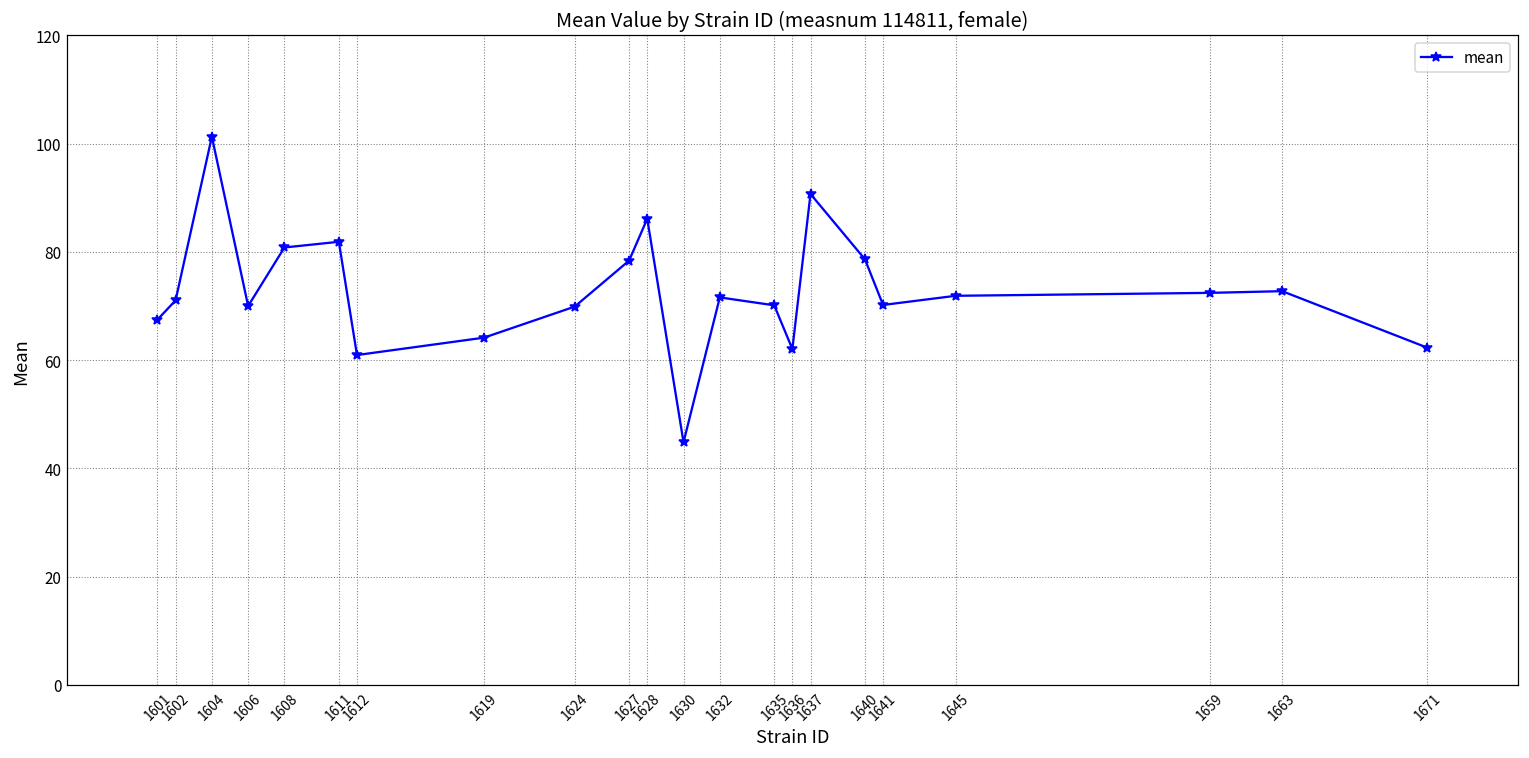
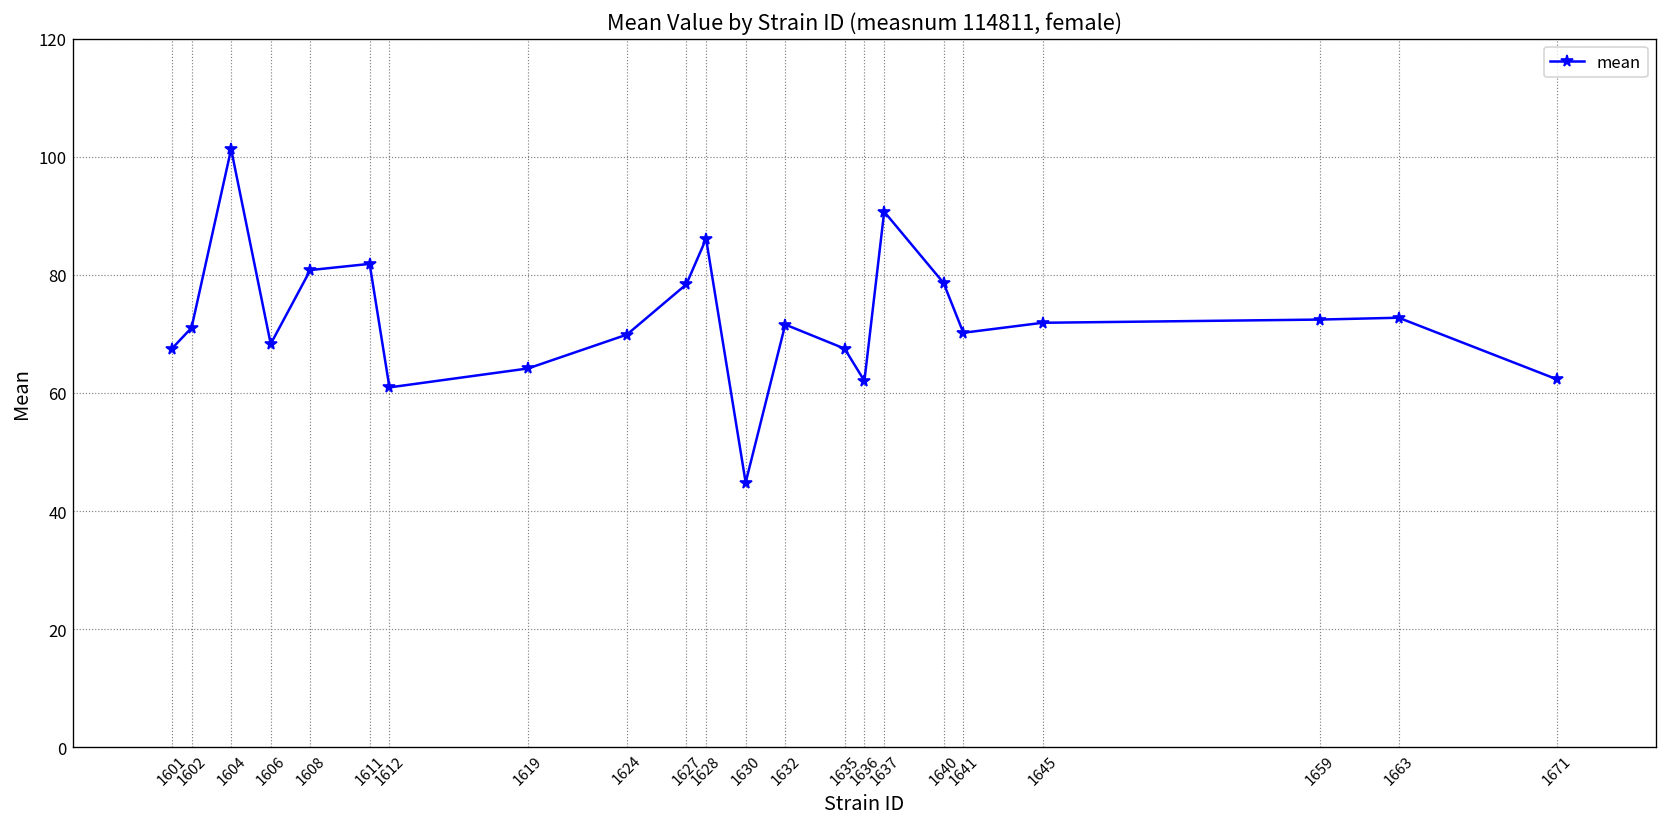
1606: 70 -> 68
1635: 70 -> 68
